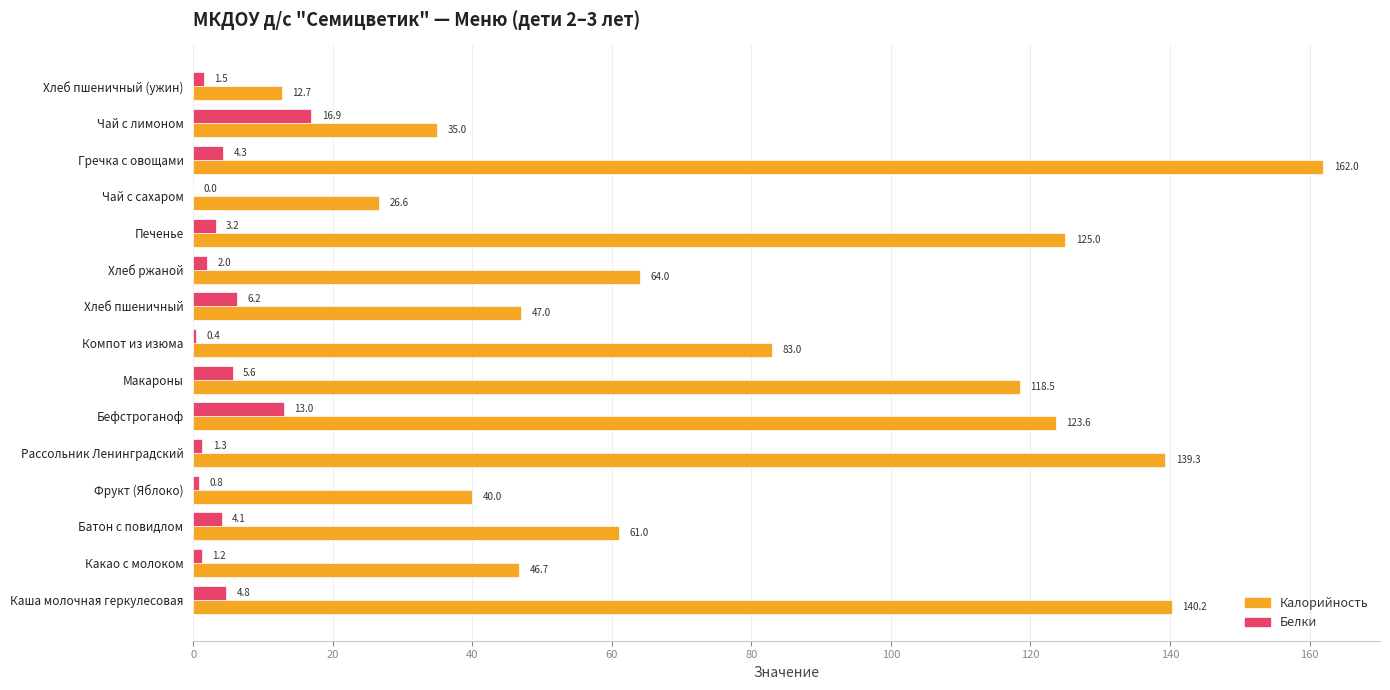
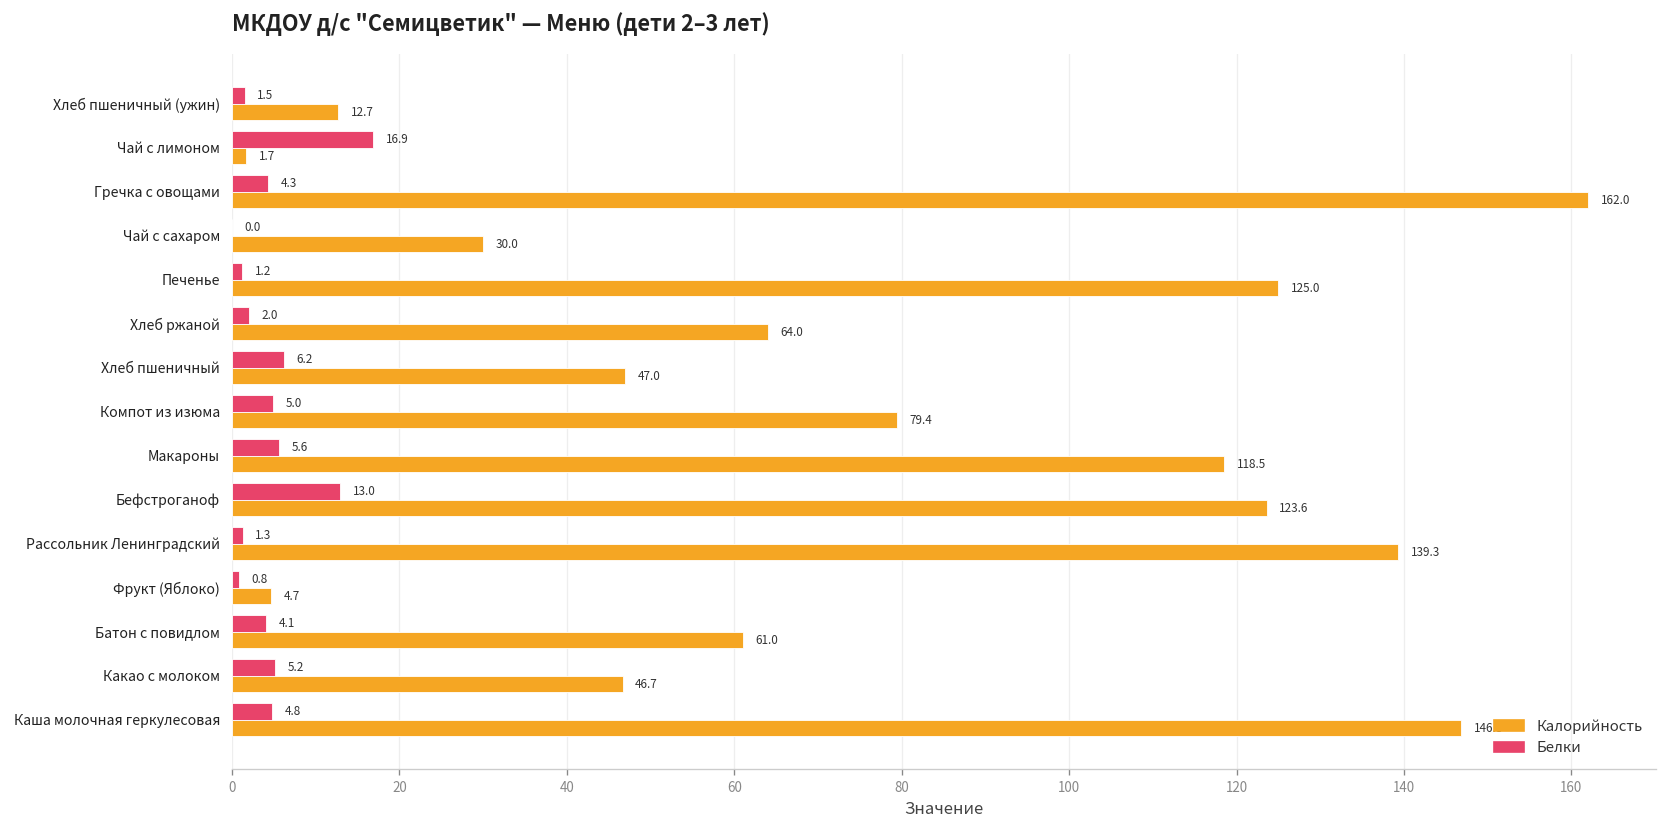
Калорийность, Чай с лимоном: 35.0 -> 1.7
Калорийность, Чай с сахаром: 26.6 -> 30.0
Белки, Печенье: 3.2 -> 1.2
Белки, Компот из изюма: 0.4 -> 5.0
Калорийность, Компот из изюма: 83.0 -> 79.4
Калорийность, Фрукт (Яблоко): 40.0 -> 4.7
Белки, Какао с молоком: 1.2 -> 5.2
Калорийность, Каша молочная геркулесовая: 140.2 -> 146.8
